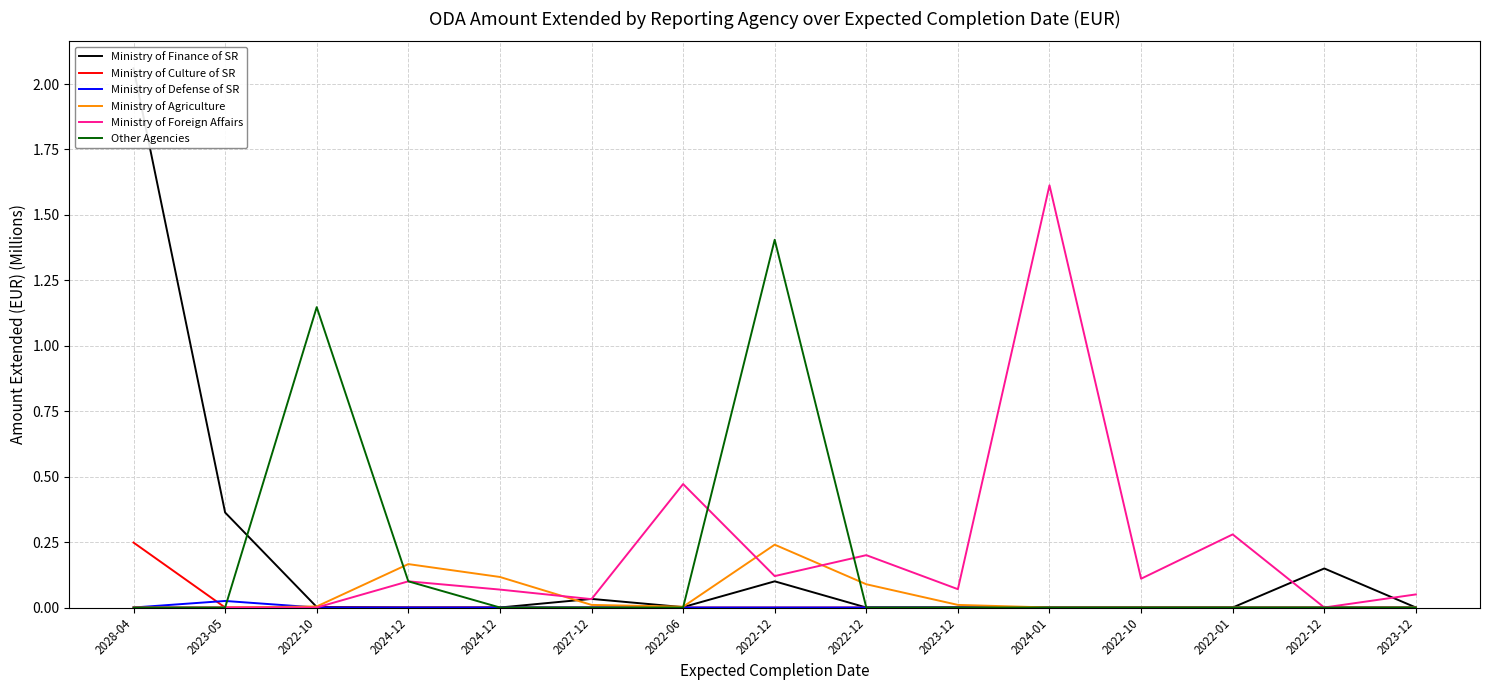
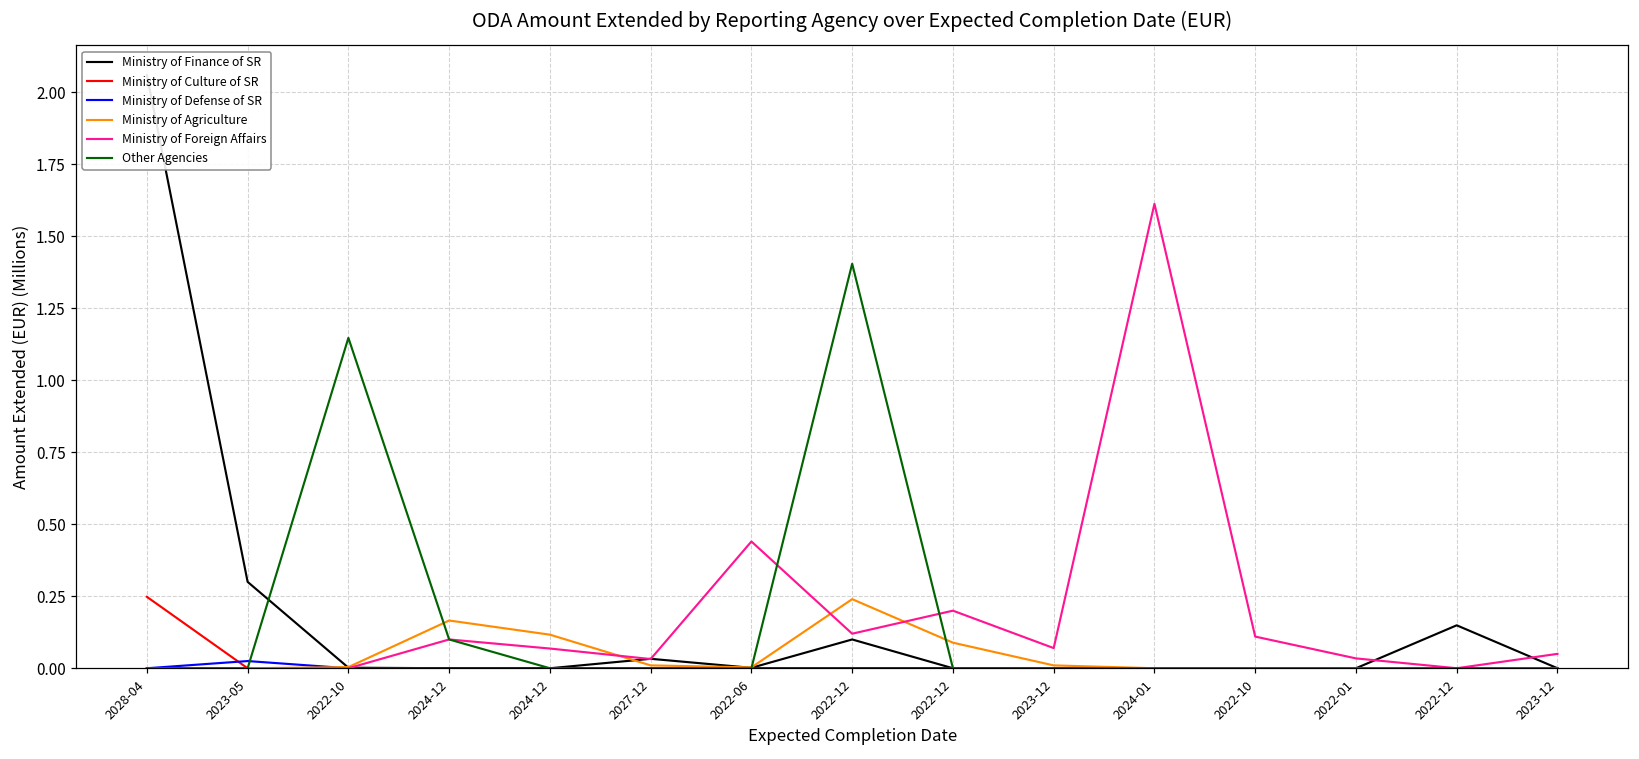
Ministry of Finance of SR, 2023-05: 0.36 -> 0.30
Ministry of Foreign Affairs, 2022-06: 0.47 -> 0.44
Ministry of Foreign Affairs, 2022-01: 0.28 -> 0.03
